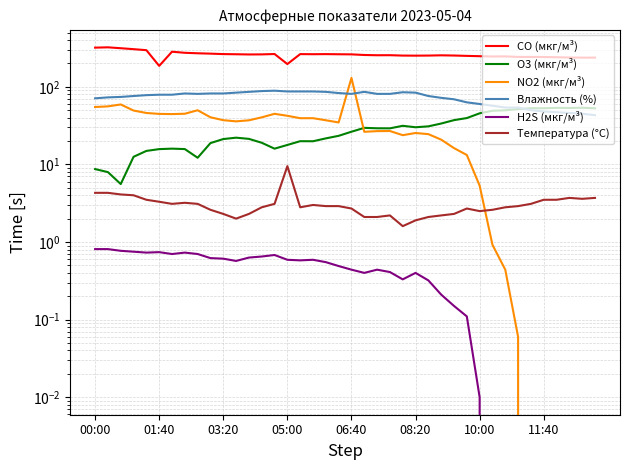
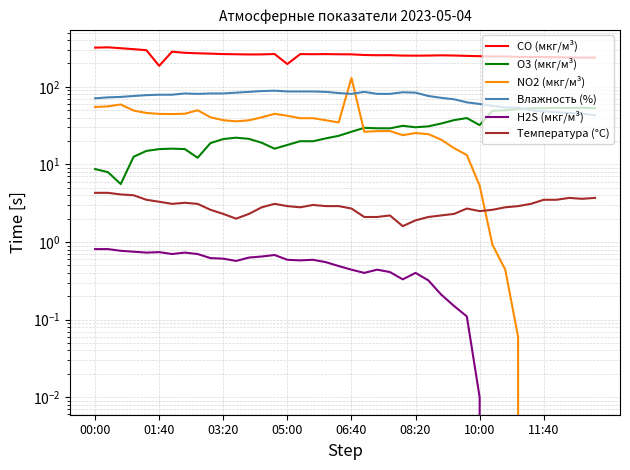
Температура (°C), 05:00: 10 -> 2.9
O3 (мкг/м³), 10:00: 50 -> 32
